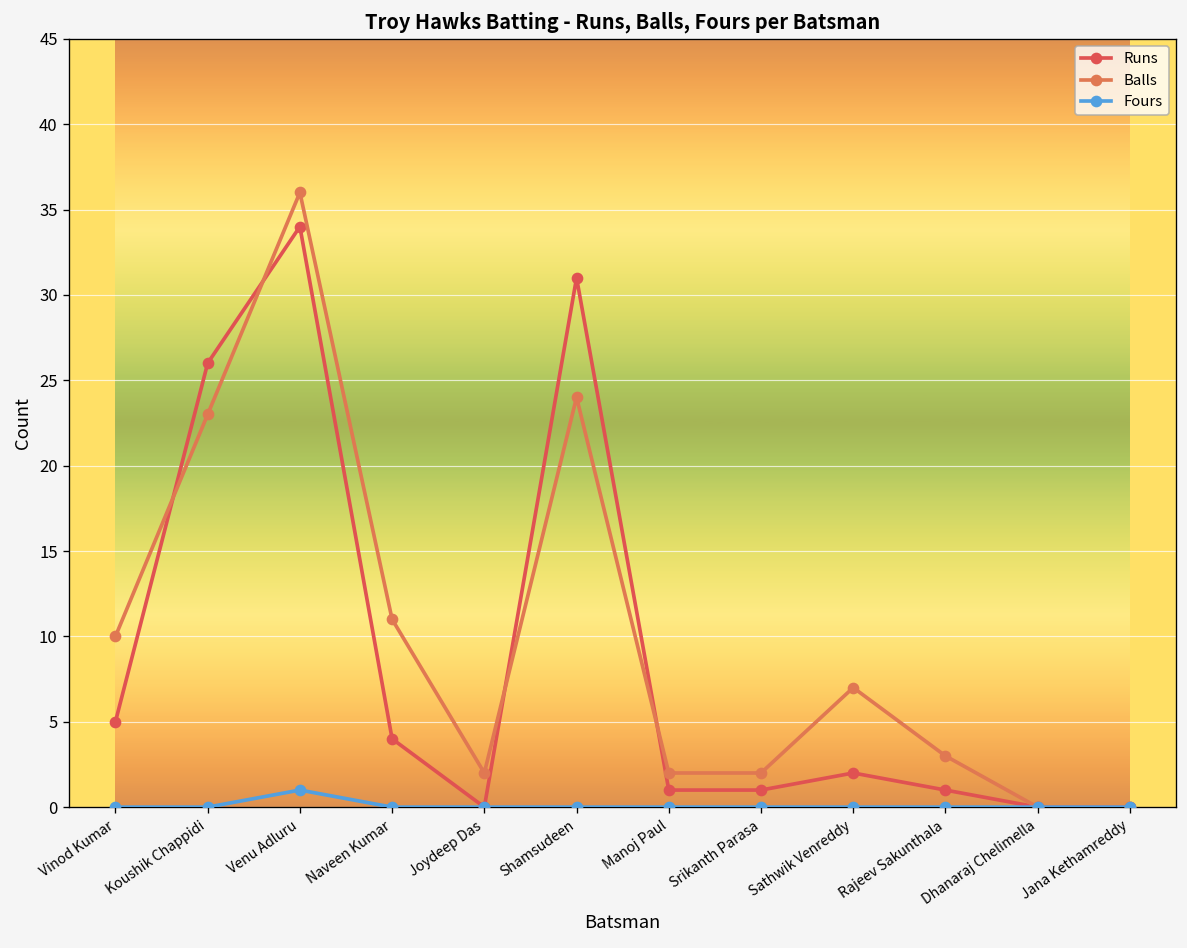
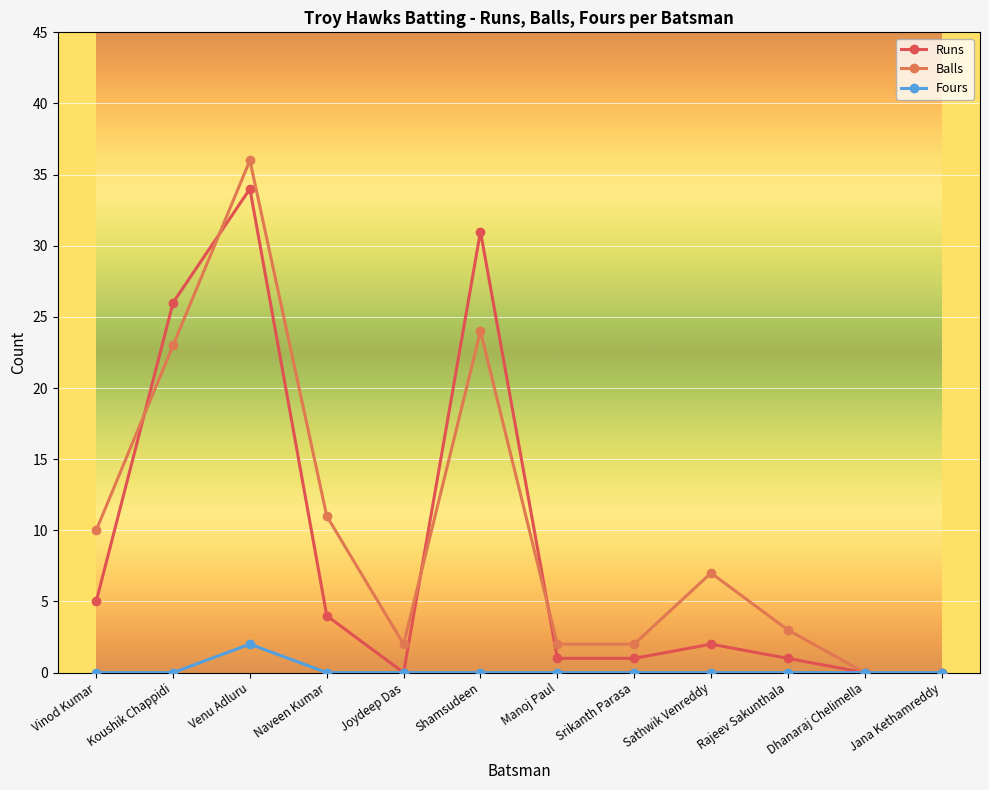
Fours, Venu Adluru: 1 -> 2
